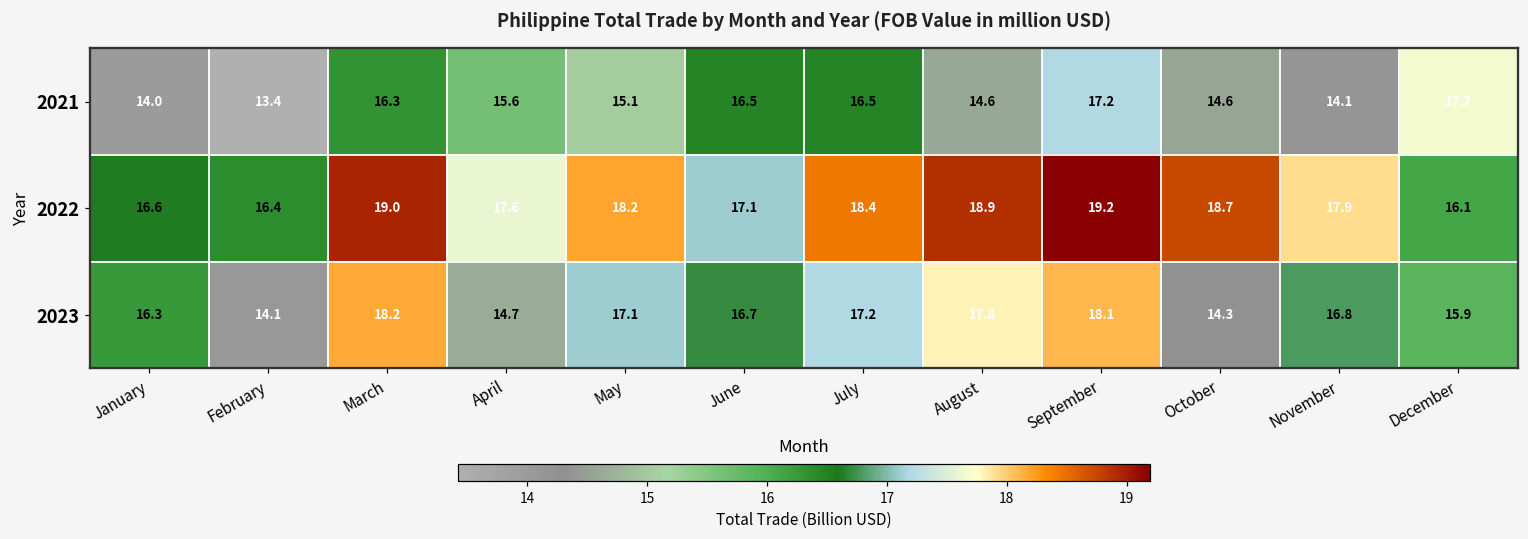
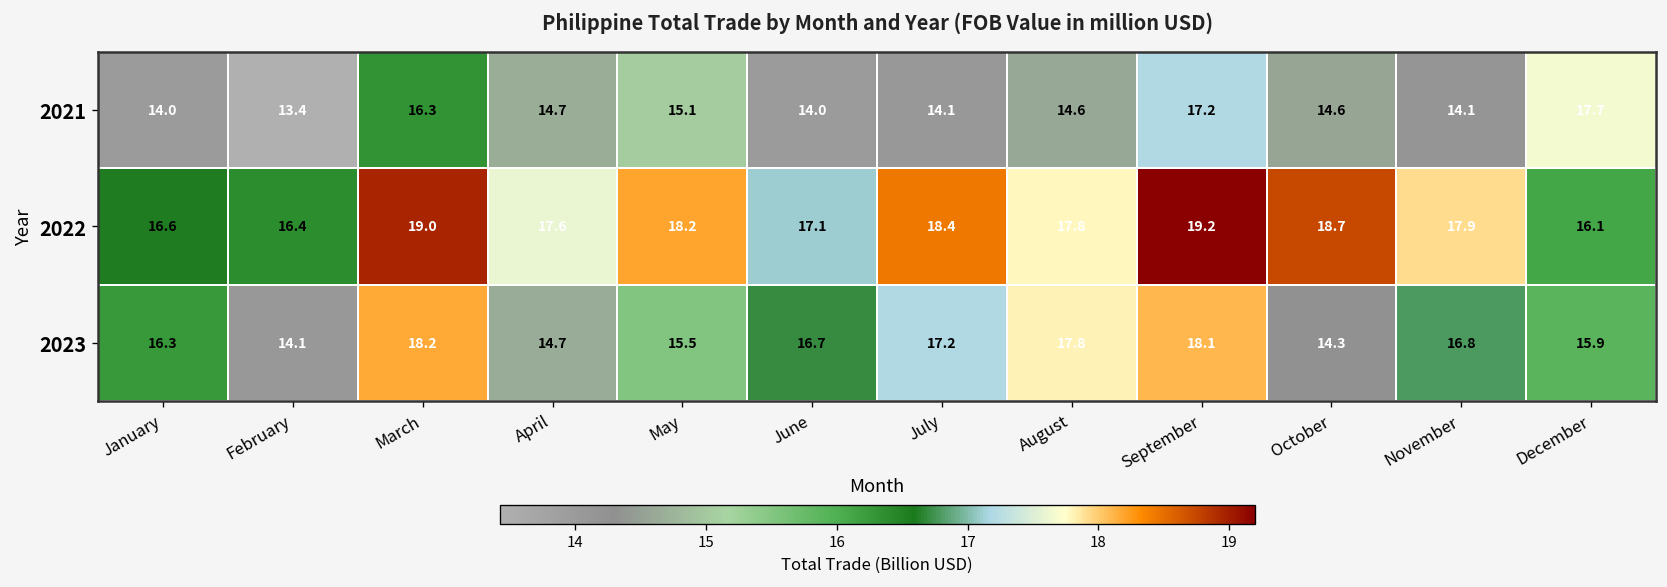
2021, April: 15.6 -> 14.7
2021, June: 16.5 -> 14.0
2021, July: 16.5 -> 14.1
2022, August: 18.9 -> 17.8
2023, May: 17.1 -> 15.5
